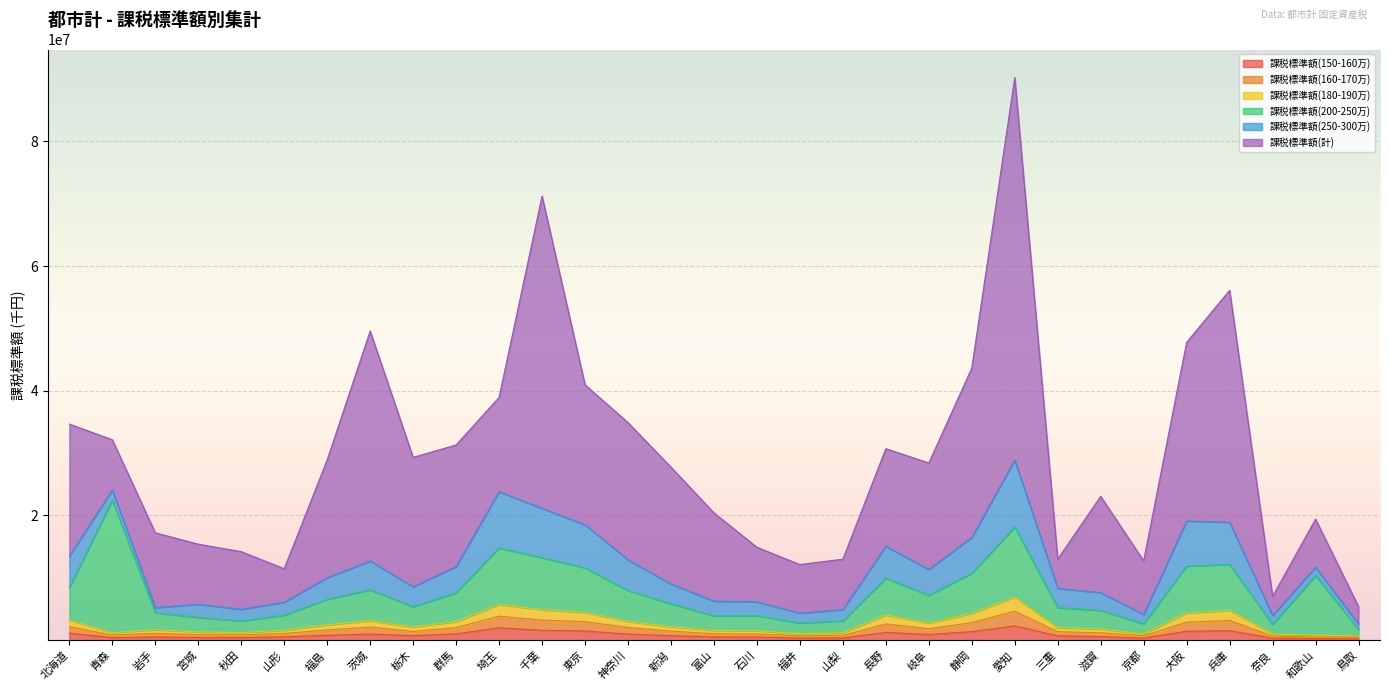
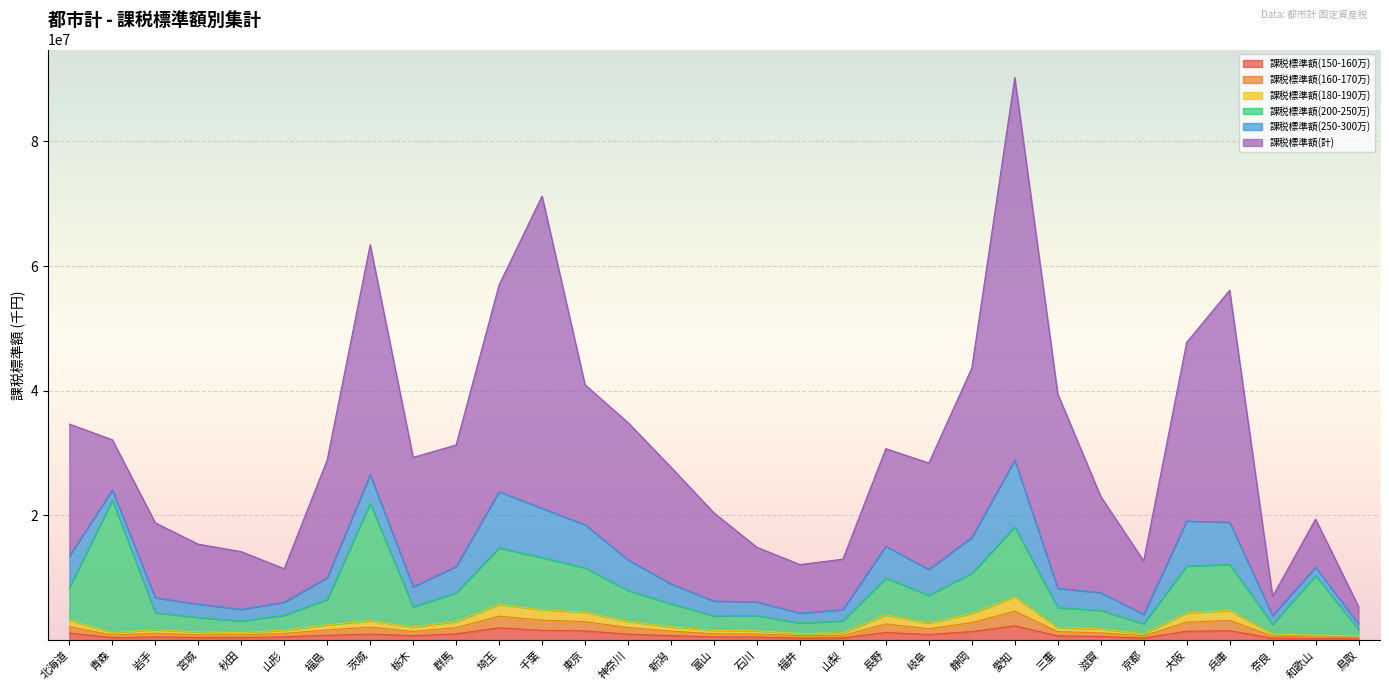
課税標準額(250-300万), 岩手: 1000000 -> 2000000
課税標準額(200-250万), 茨城: 5000000 -> 19000000
課税標準額(計), 埼玉: 15000000 -> 33000000
課税標準額(計), 三重: 5000000 -> 31000000
